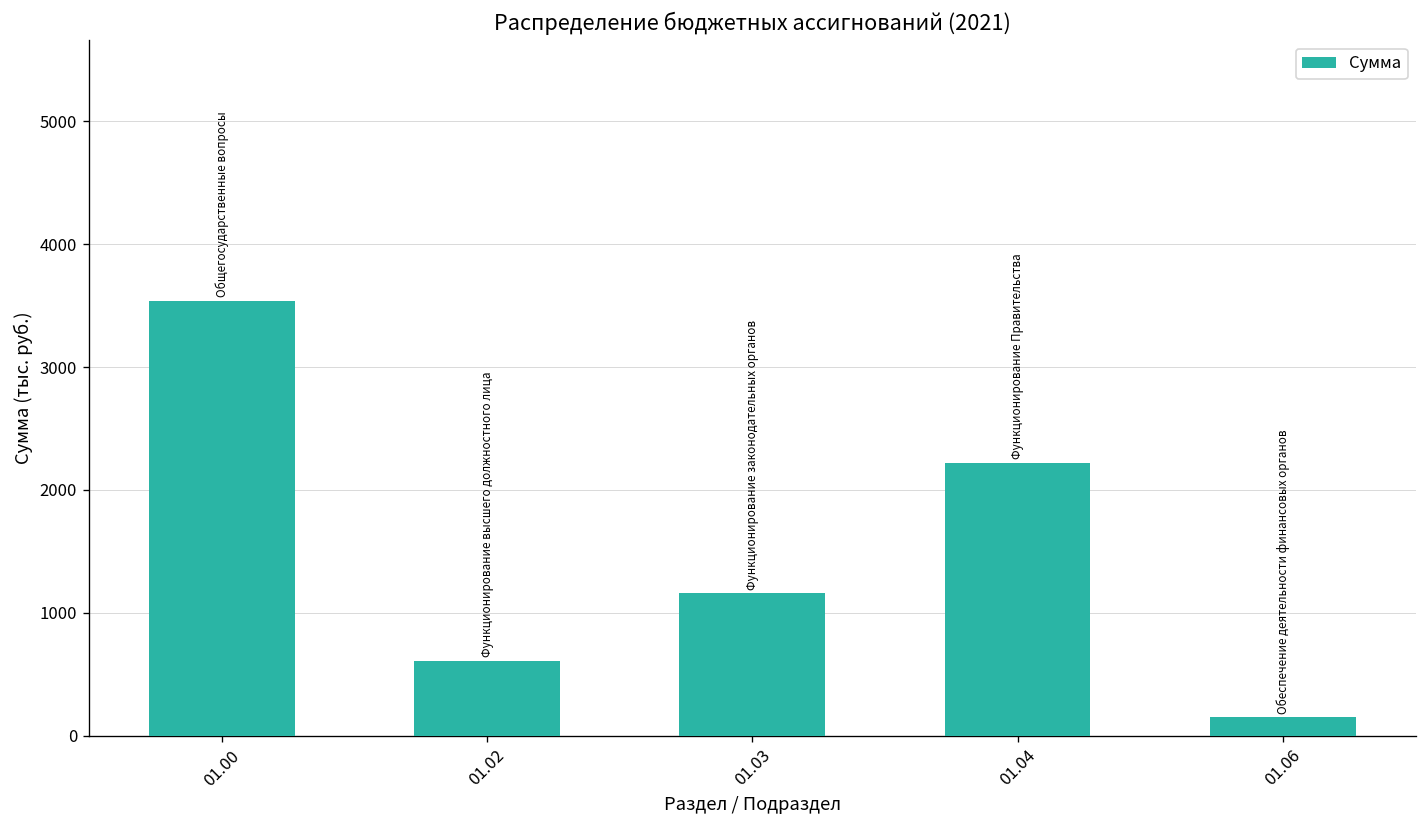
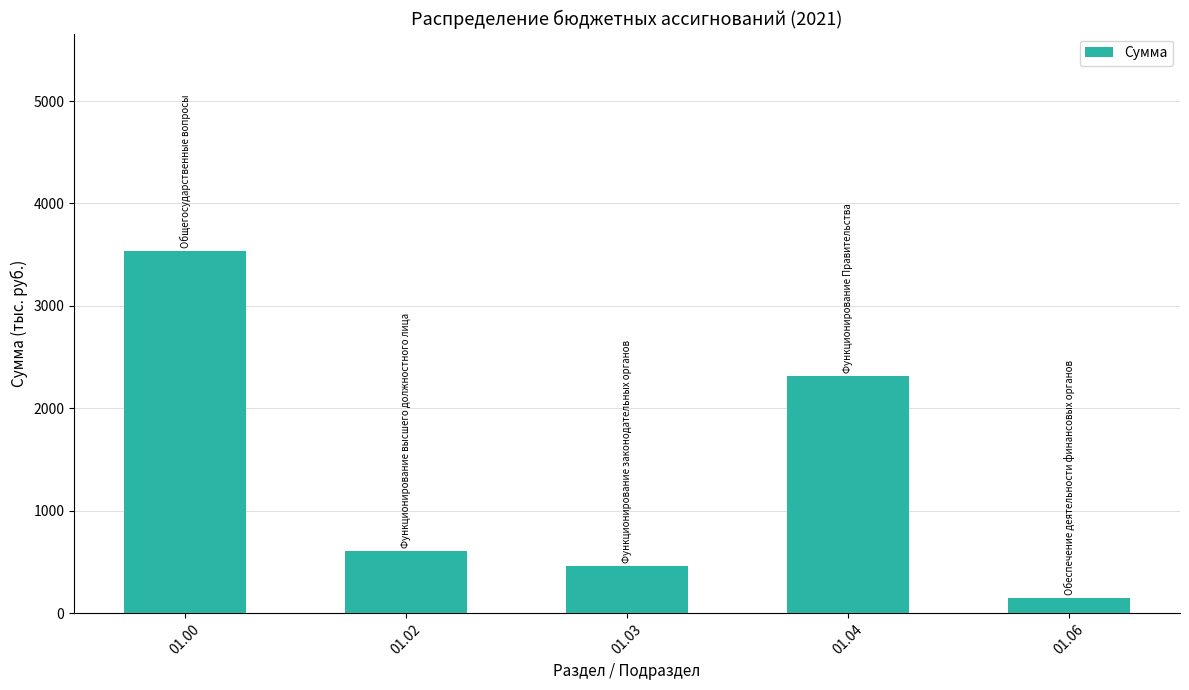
01.03: 1160 -> 460
01.04: 2220 -> 2320
